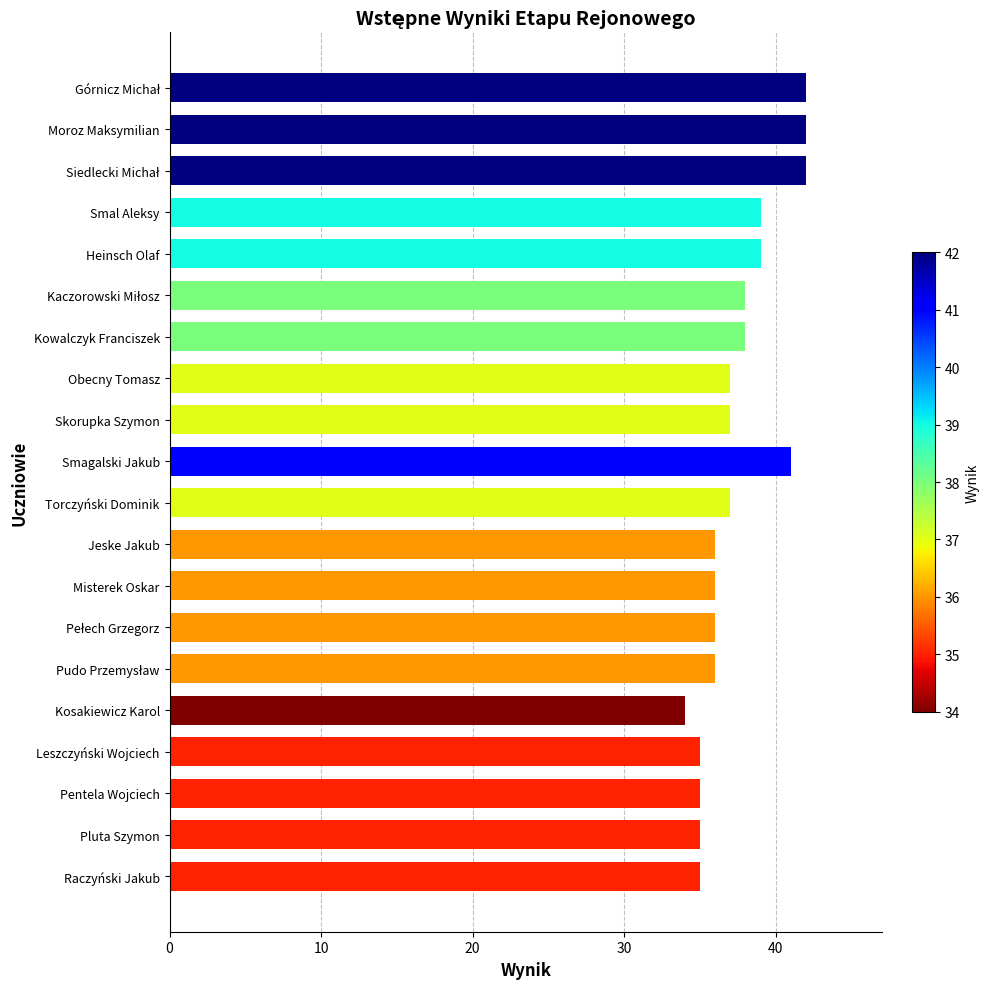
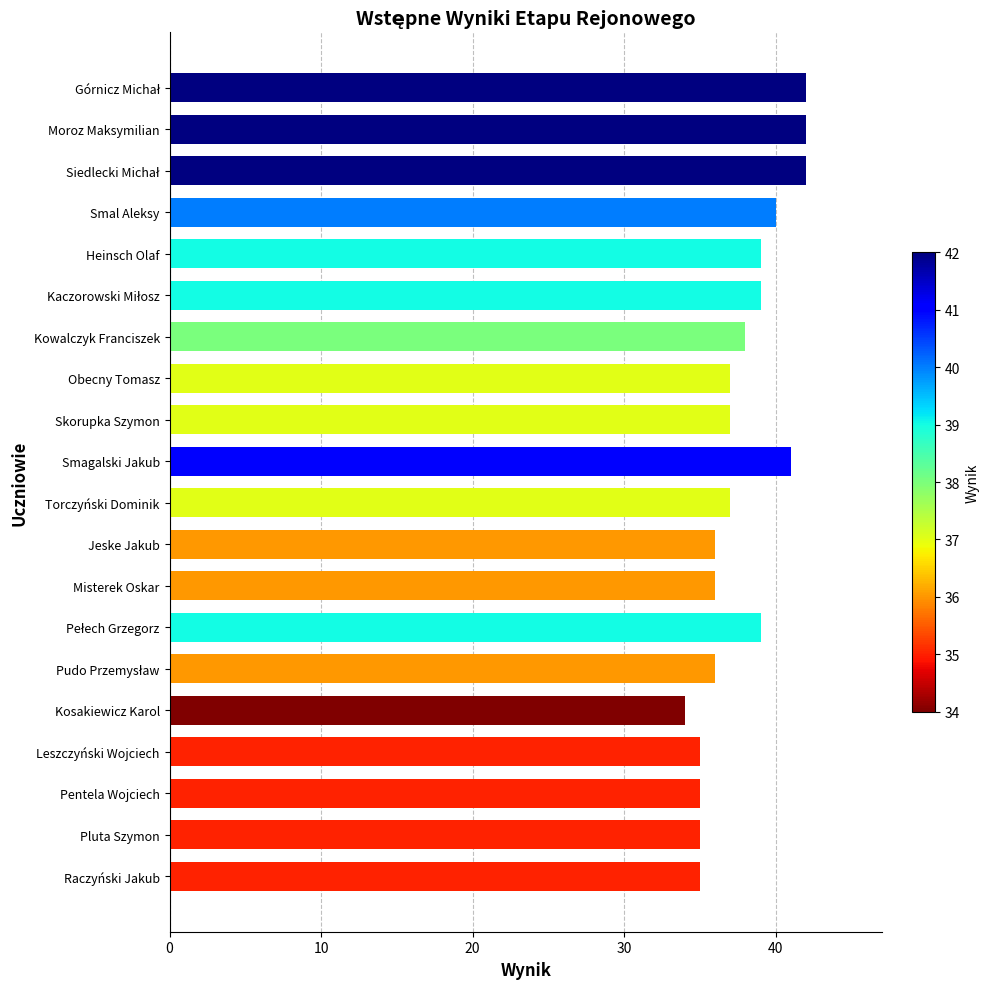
Smal Aleksy: 39 -> 40
Kaczorowski Miłosz: 38 -> 39
Pełech Grzegorz: 36 -> 39
